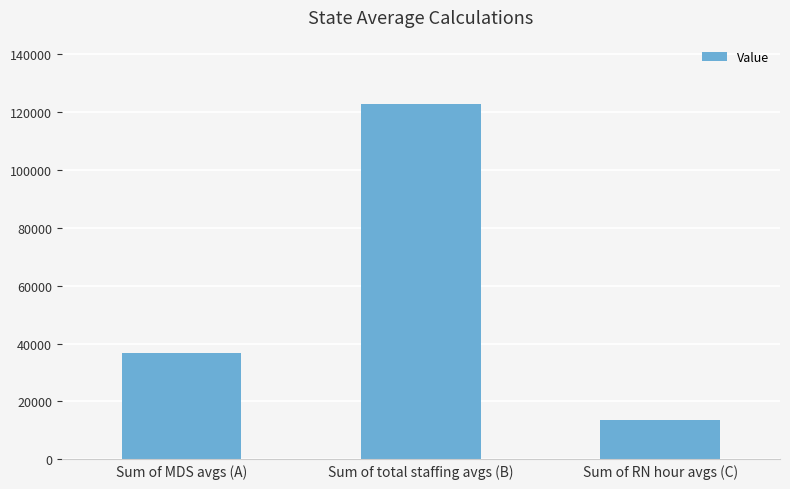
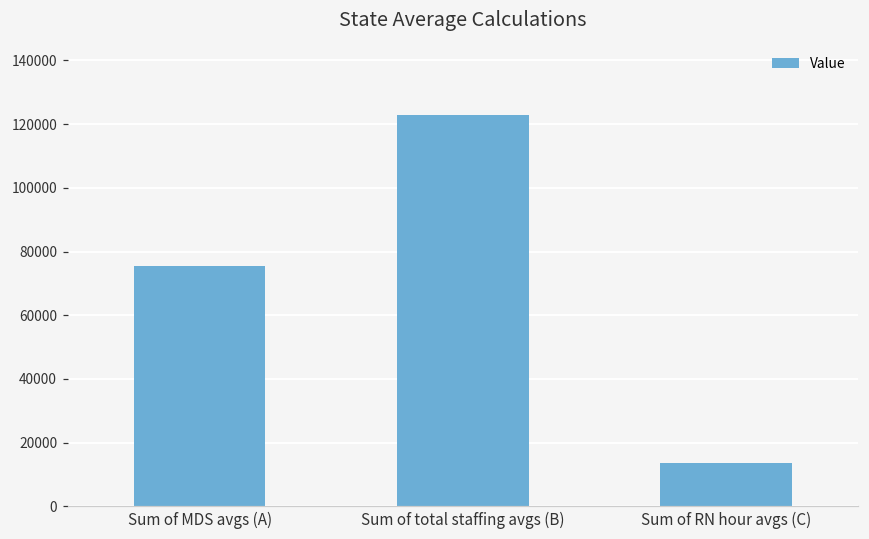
Sum of MDS avgs (A): 37000 -> 75000
